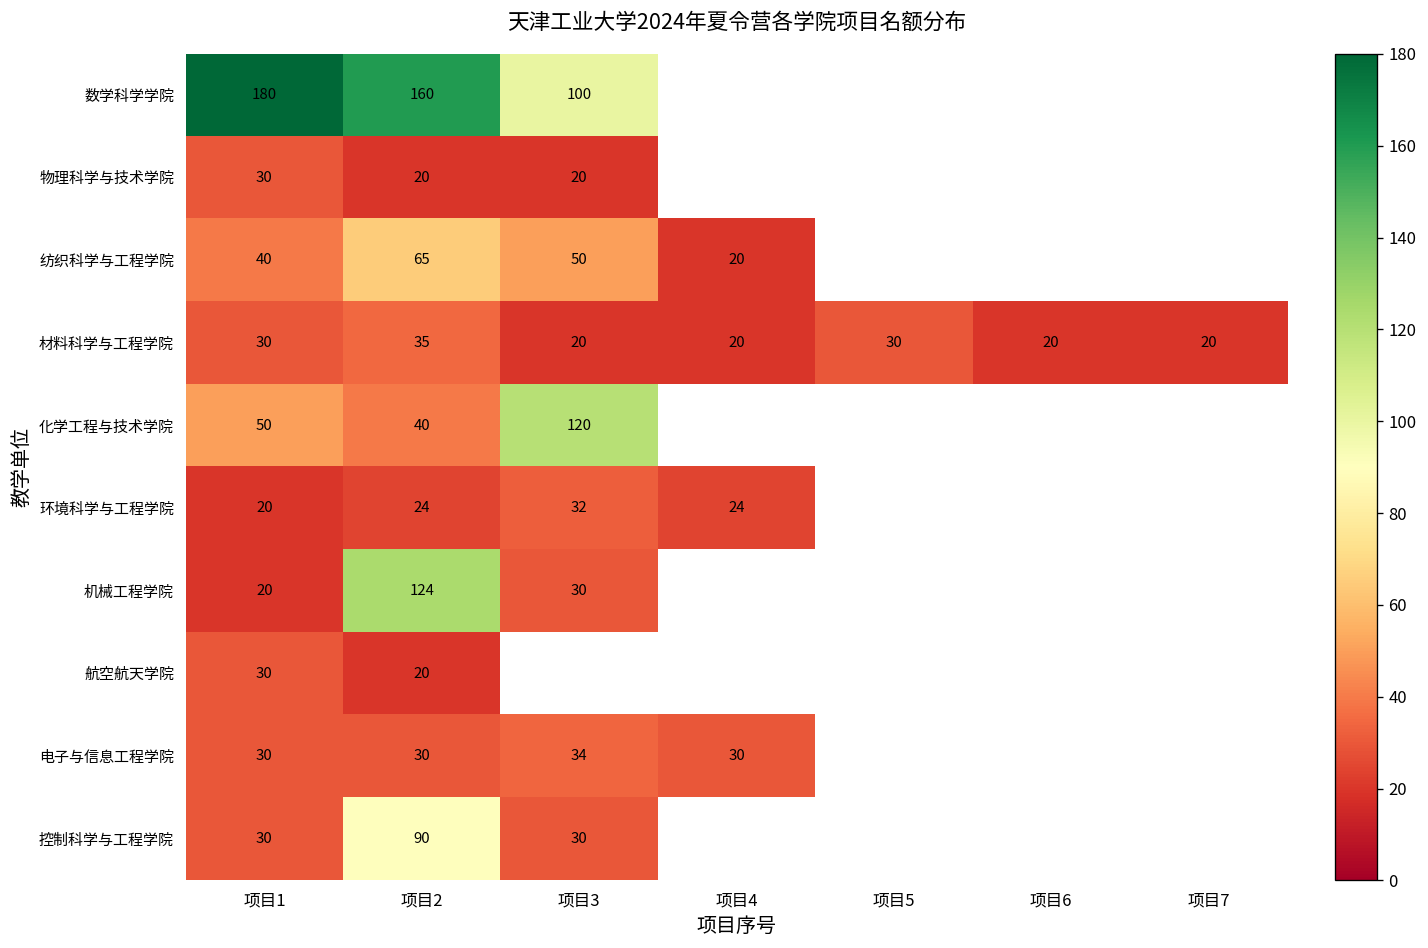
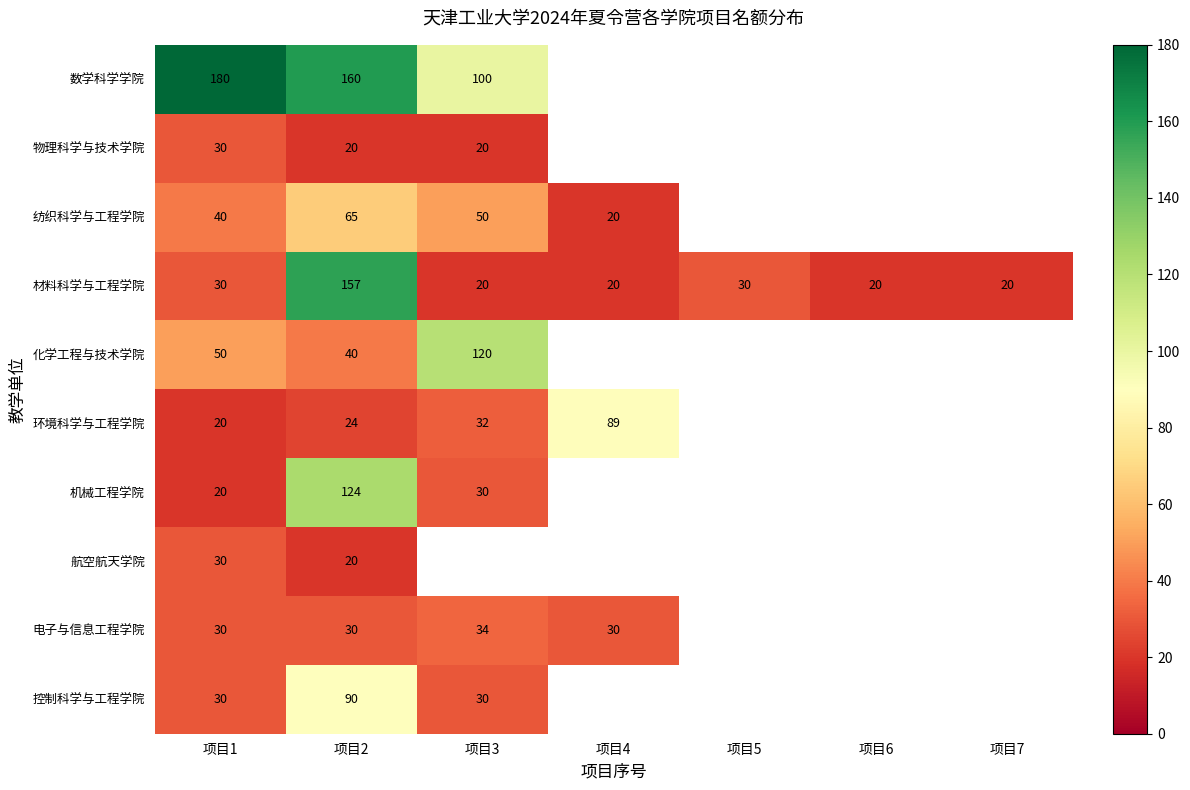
材料科学与工程学院, 项目2: 35 -> 157
环境科学与工程学院, 项目4: 24 -> 89
